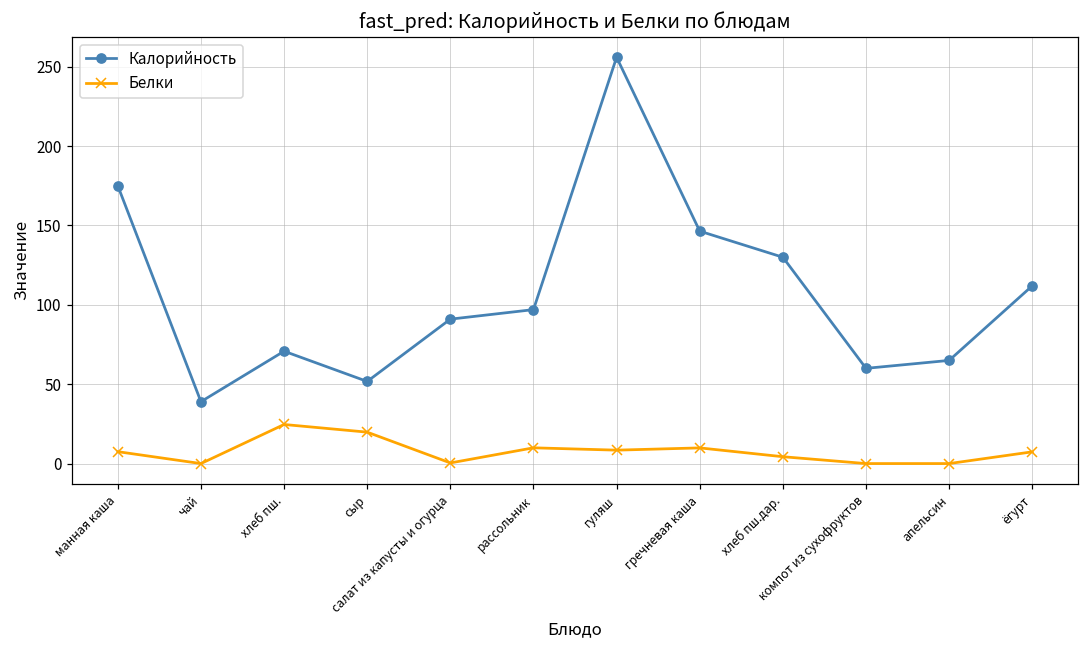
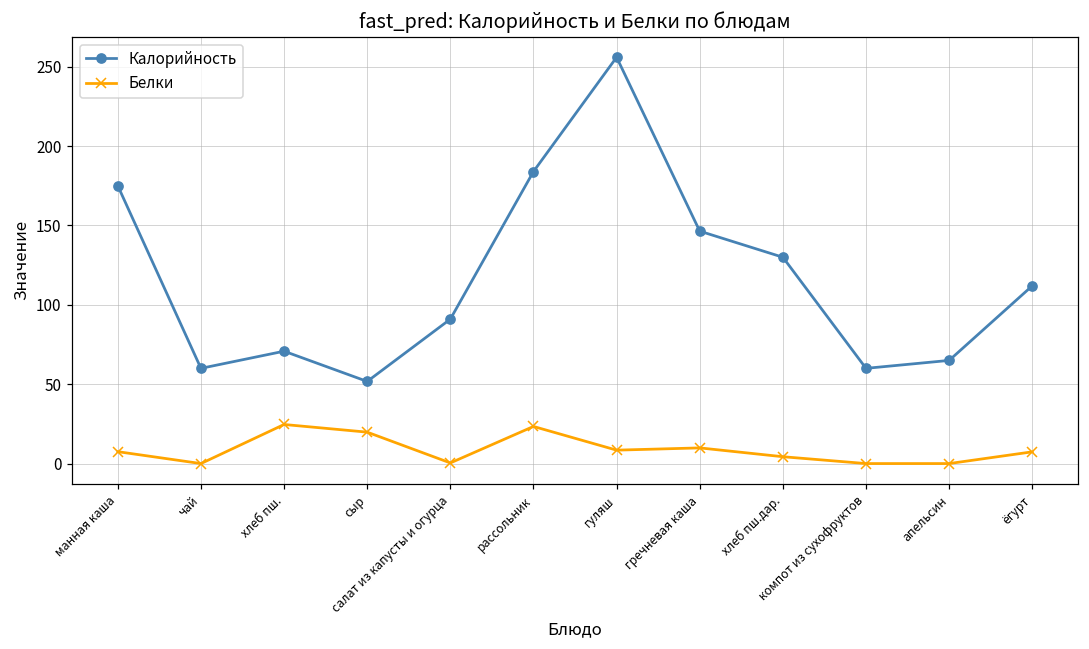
Калорийность, чай: 39 -> 60
Калорийность, рассольник: 97 -> 184
Белки, рассольник: 10 -> 23
